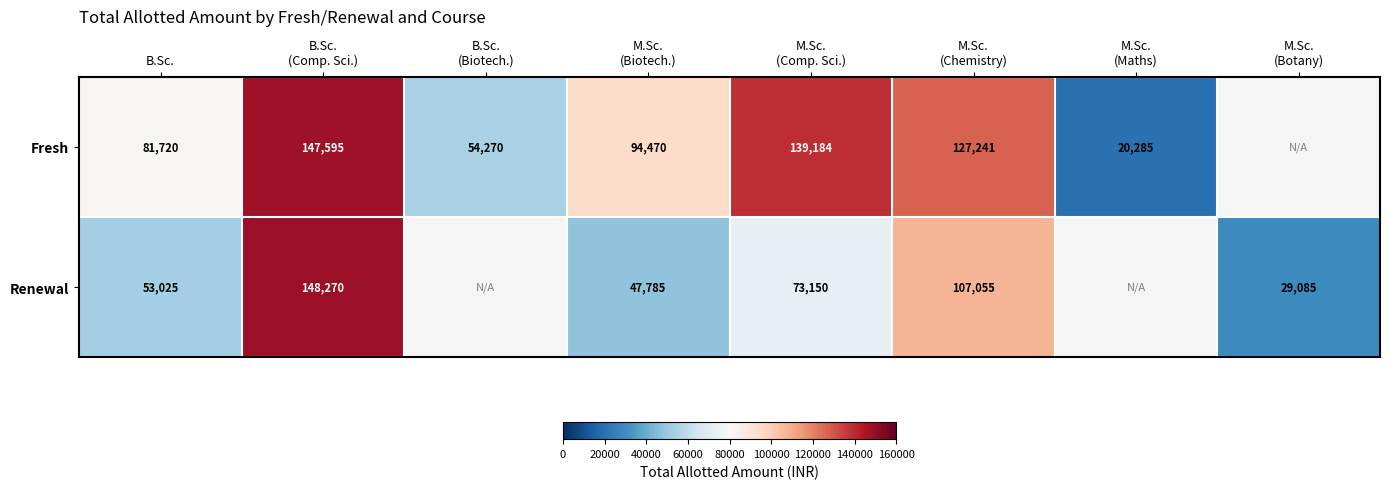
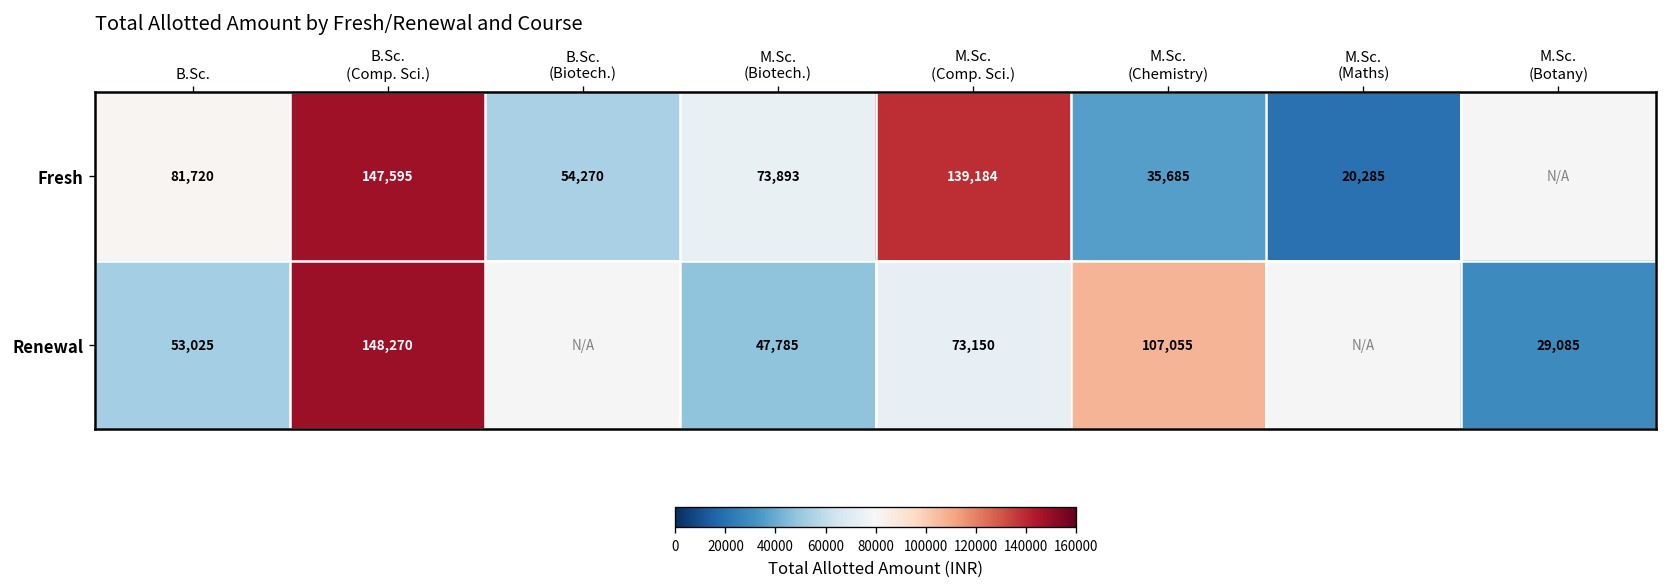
Fresh, M.Sc. (Biotech.): 94,470 -> 73,893
Fresh, M.Sc. (Chemistry): 127,241 -> 35,685
